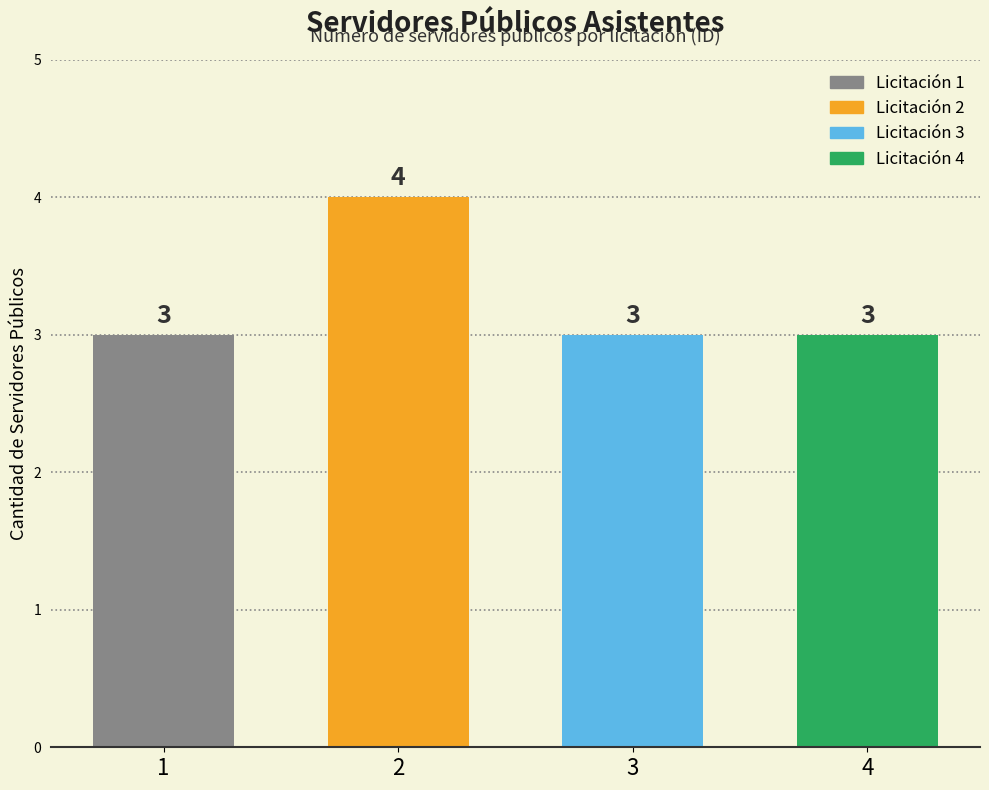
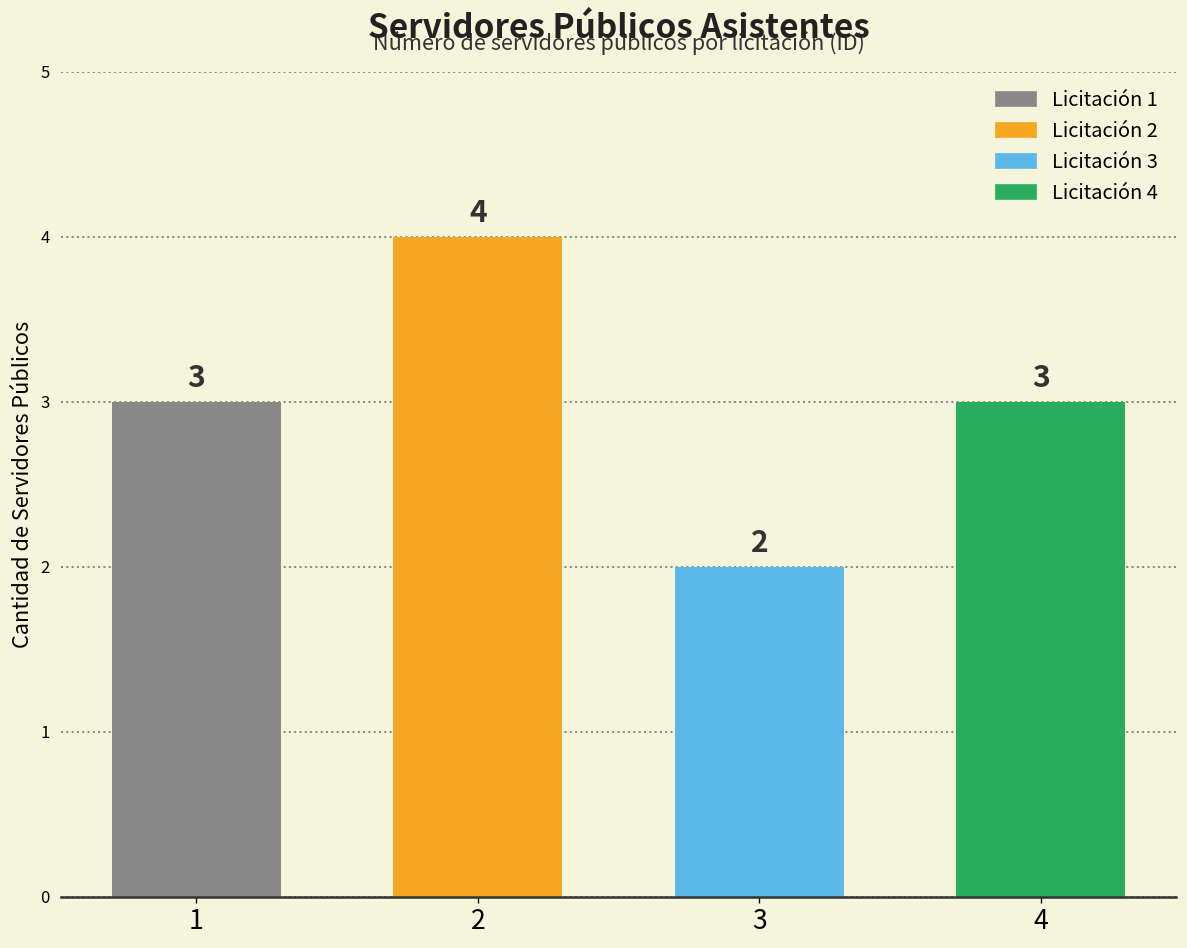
3: 3 -> 2
